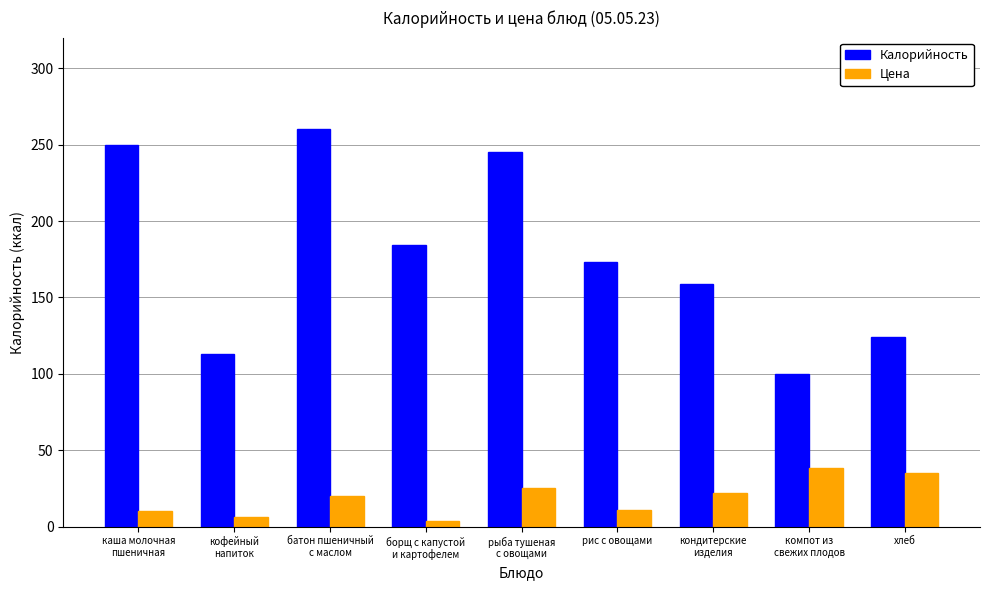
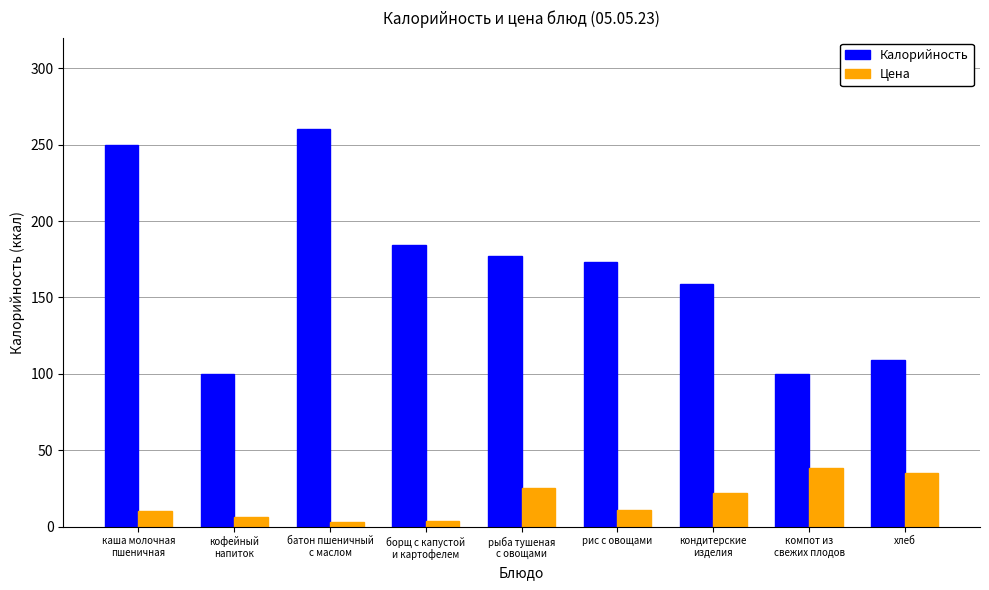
Калорийность, кофейный напиток: 113 -> 100
Цена, батон пшеничный с маслом: 20 -> 3
Калорийность, рыба тушеная с овощами: 245 -> 177
Калорийность, хлеб: 124 -> 109
